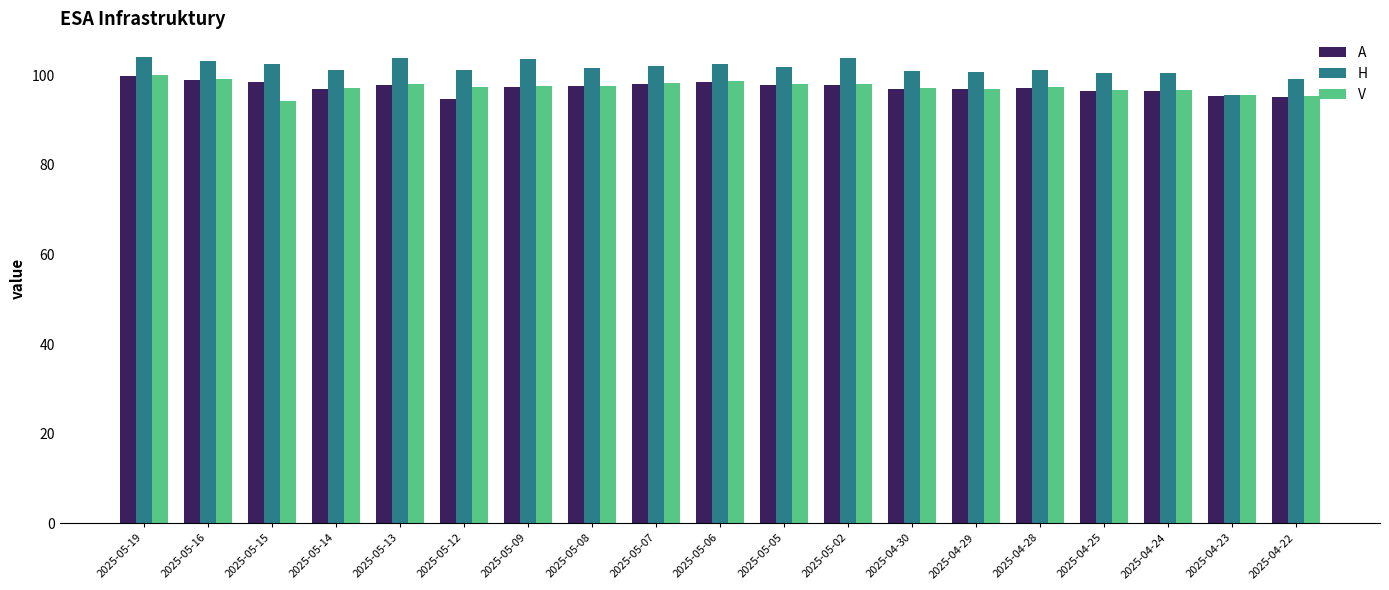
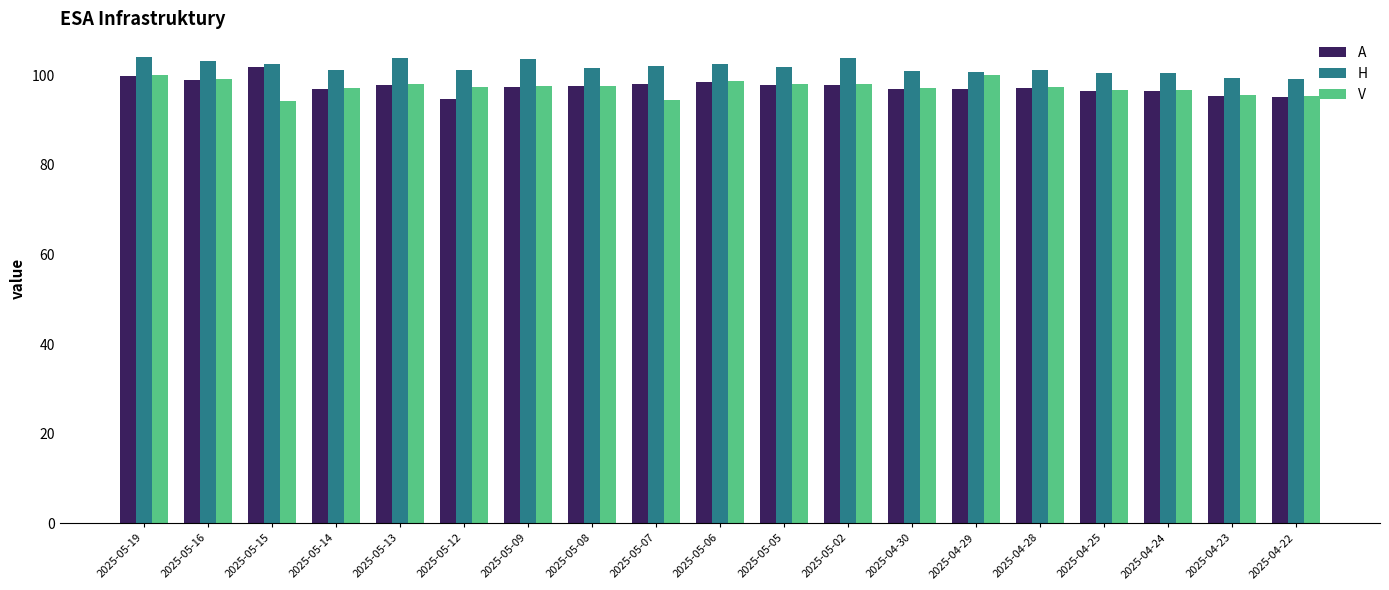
A, 2025-05-15: 98 -> 102
V, 2025-05-07: 98 -> 95
V, 2025-04-29: 97 -> 100
H, 2025-04-23: 96 -> 99
